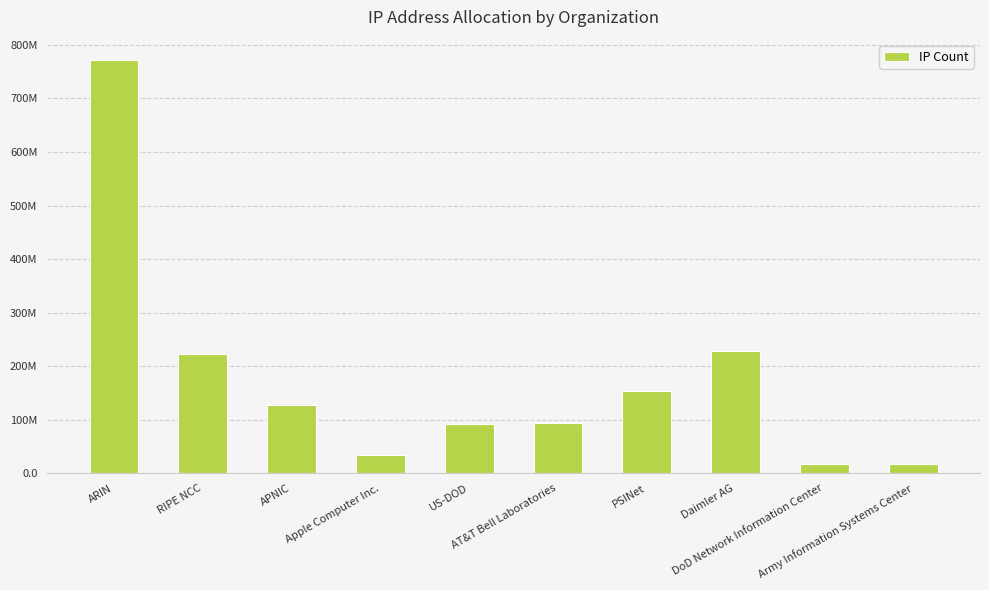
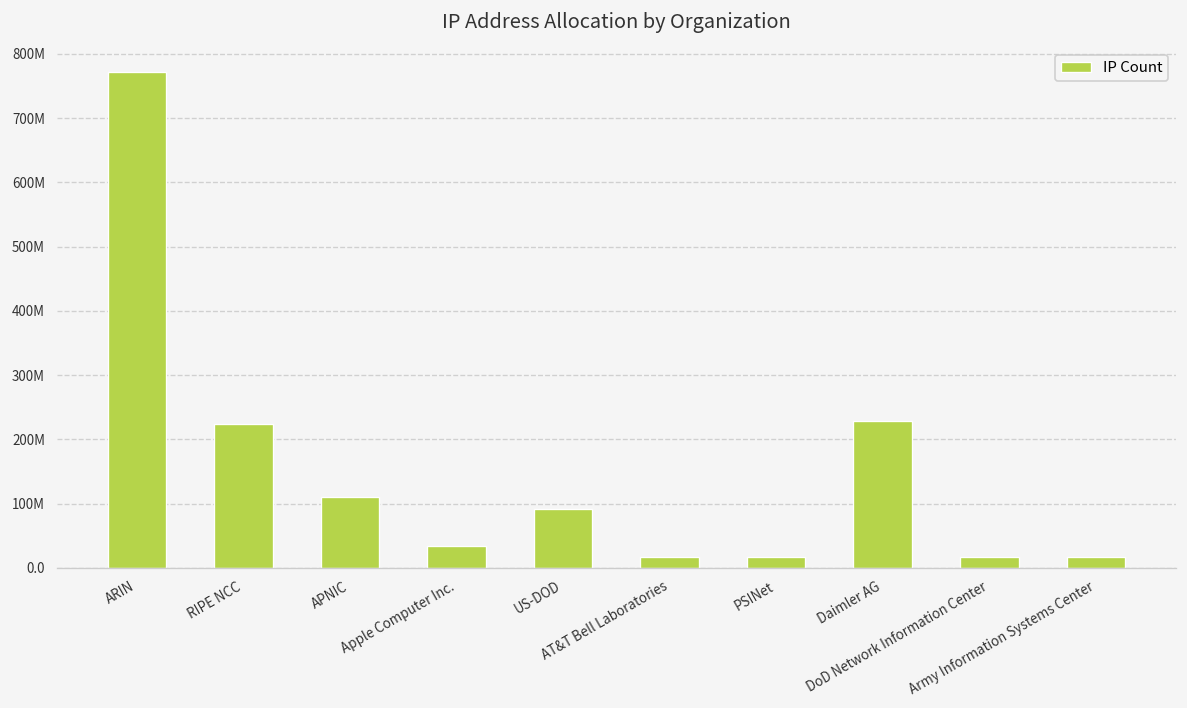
APNIC: 130000000 -> 110000000
AT&T Bell Laboratories: 90000000 -> 20000000
PSINet: 150000000 -> 20000000
